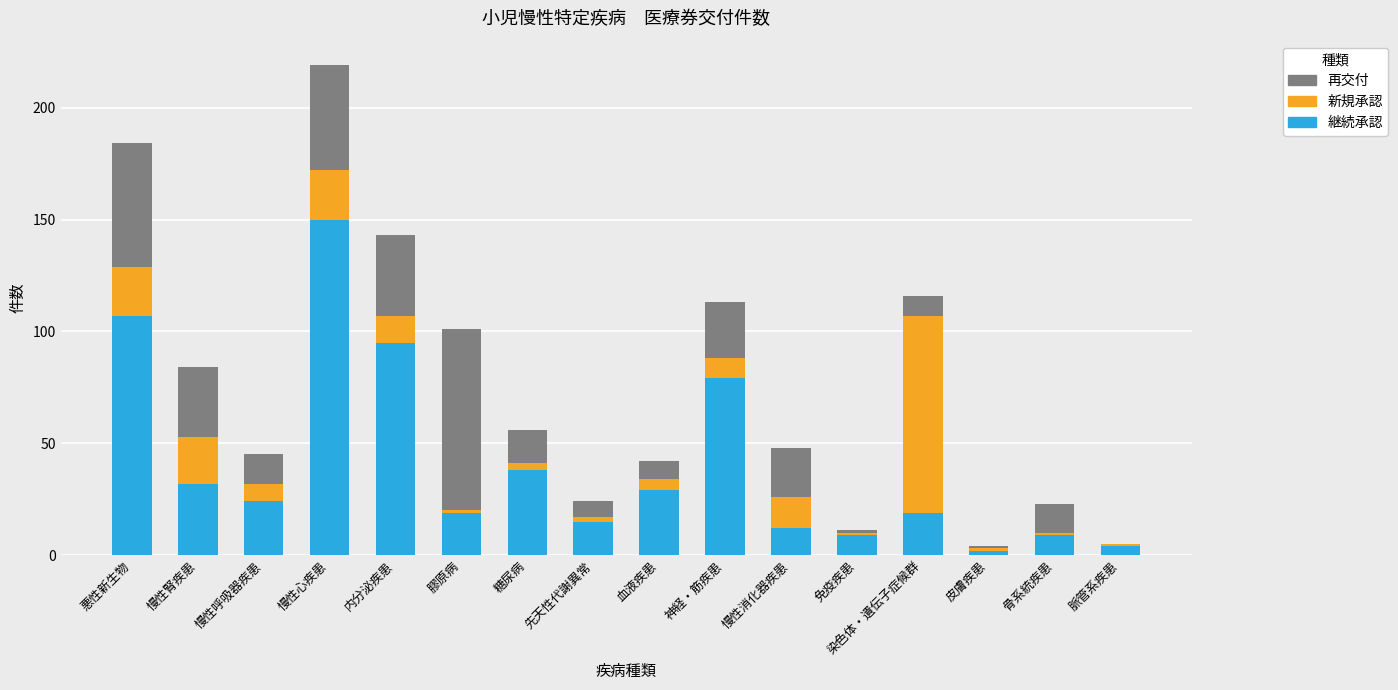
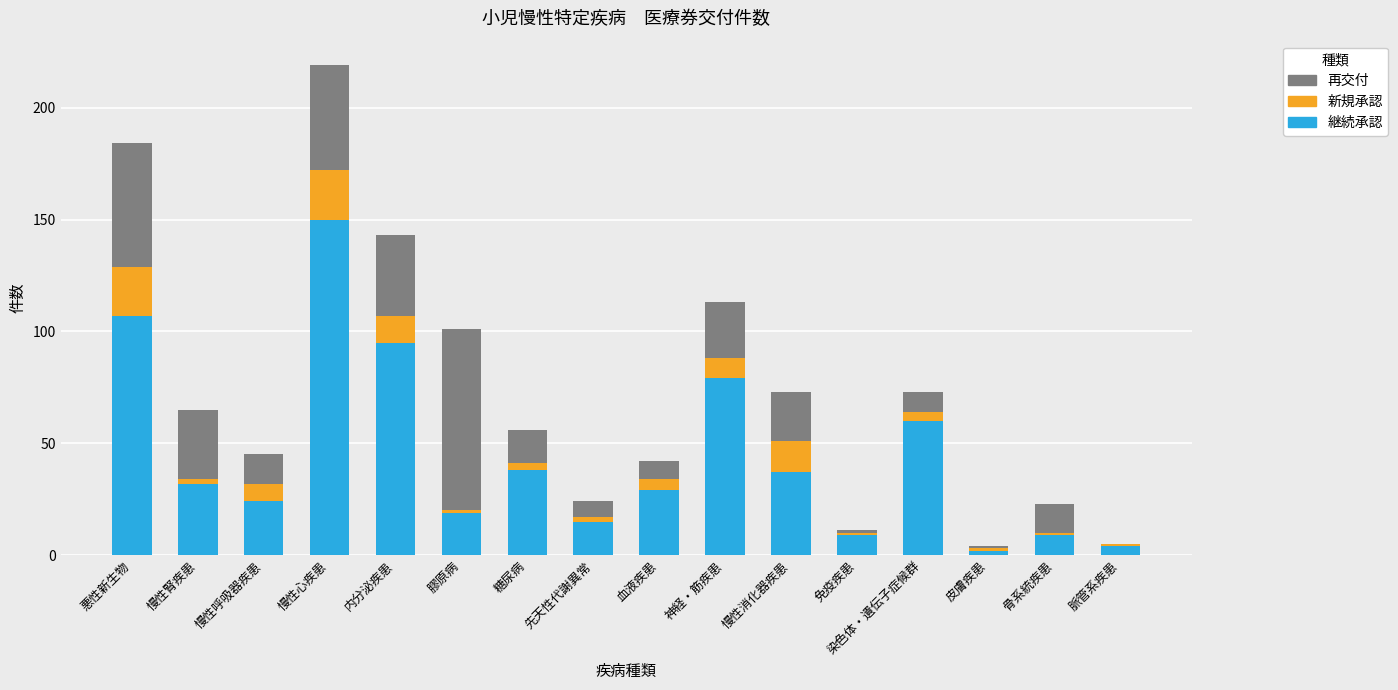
新規承認, 慢性腎疾患: 21 -> 2
継続承認, 慢性消化器疾患: 12 -> 37
継続承認, 染色体・遺伝子症候群: 19 -> 60
新規承認, 染色体・遺伝子症候群: 88 -> 4
